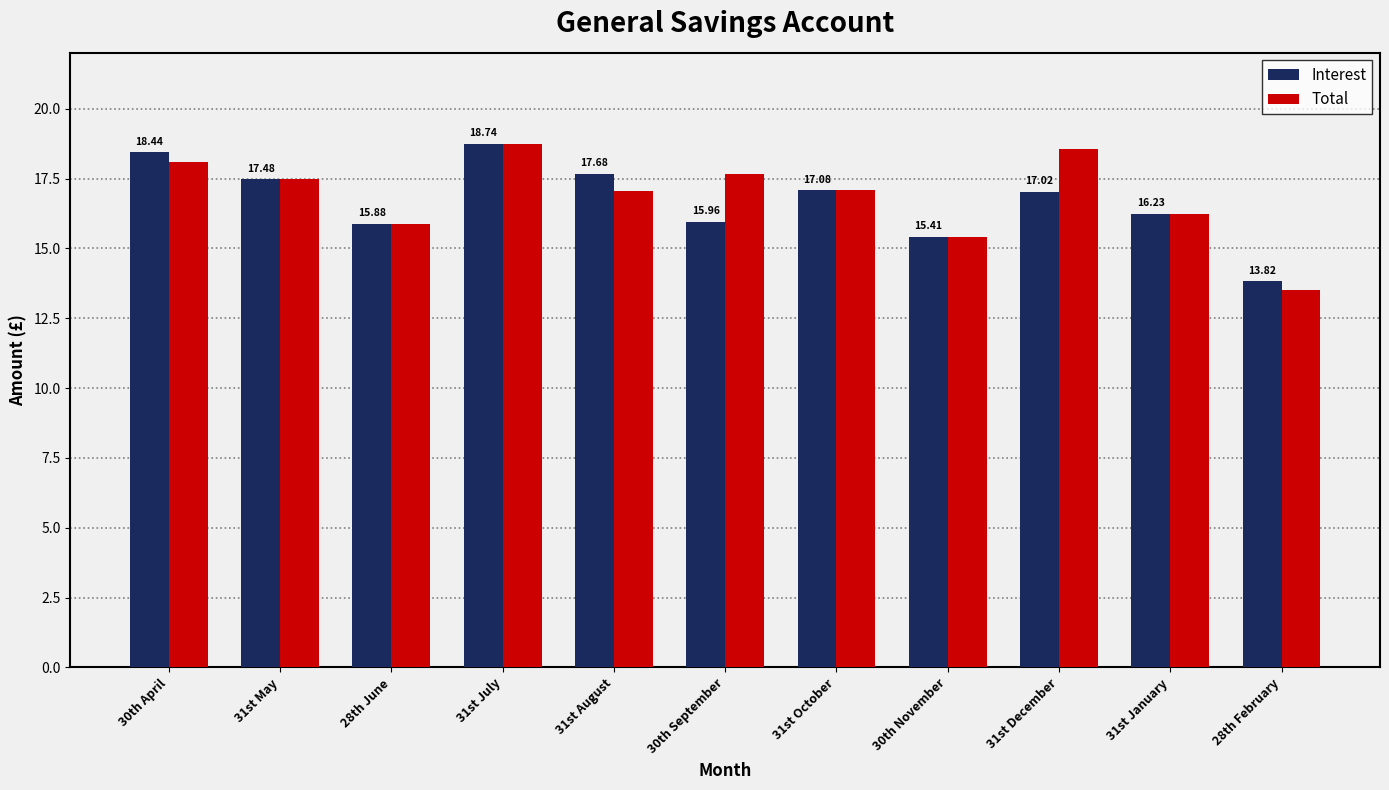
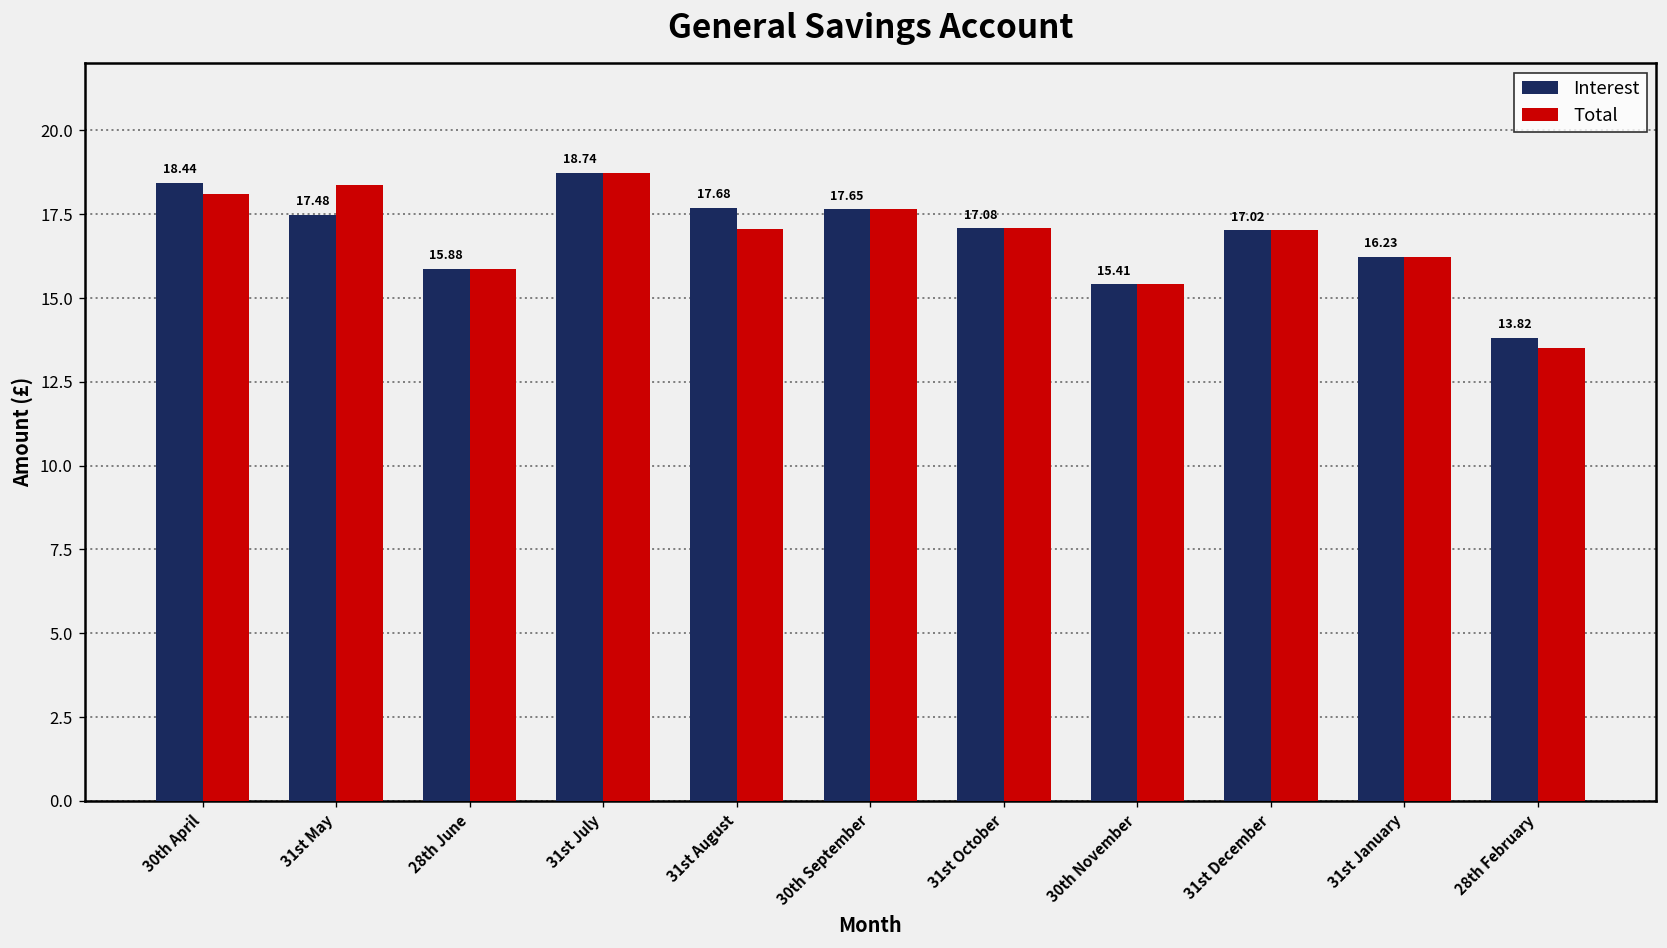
Total, 31st May: 17.5 -> 18.4
Interest, 30th September: 15.96 -> 17.65
Total, 31st December: 18.6 -> 17.0
